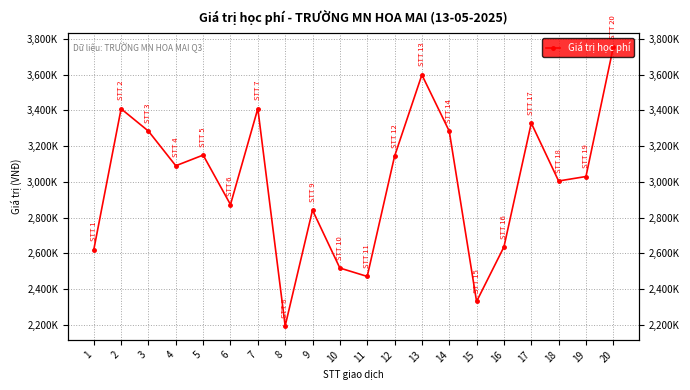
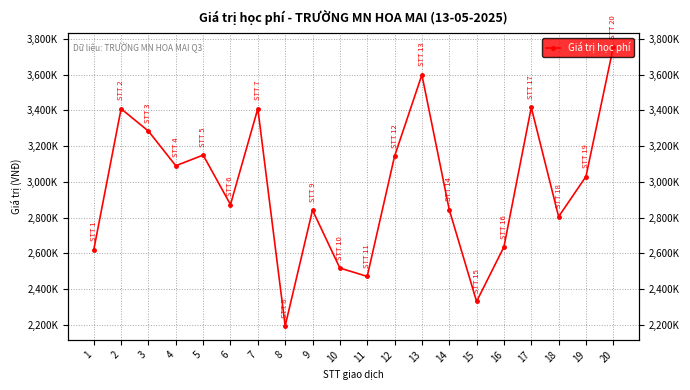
14: 3,280,000 -> 2,840,000
17: 3,330,000 -> 3,420,000
18: 3,010,000 -> 2,810,000
